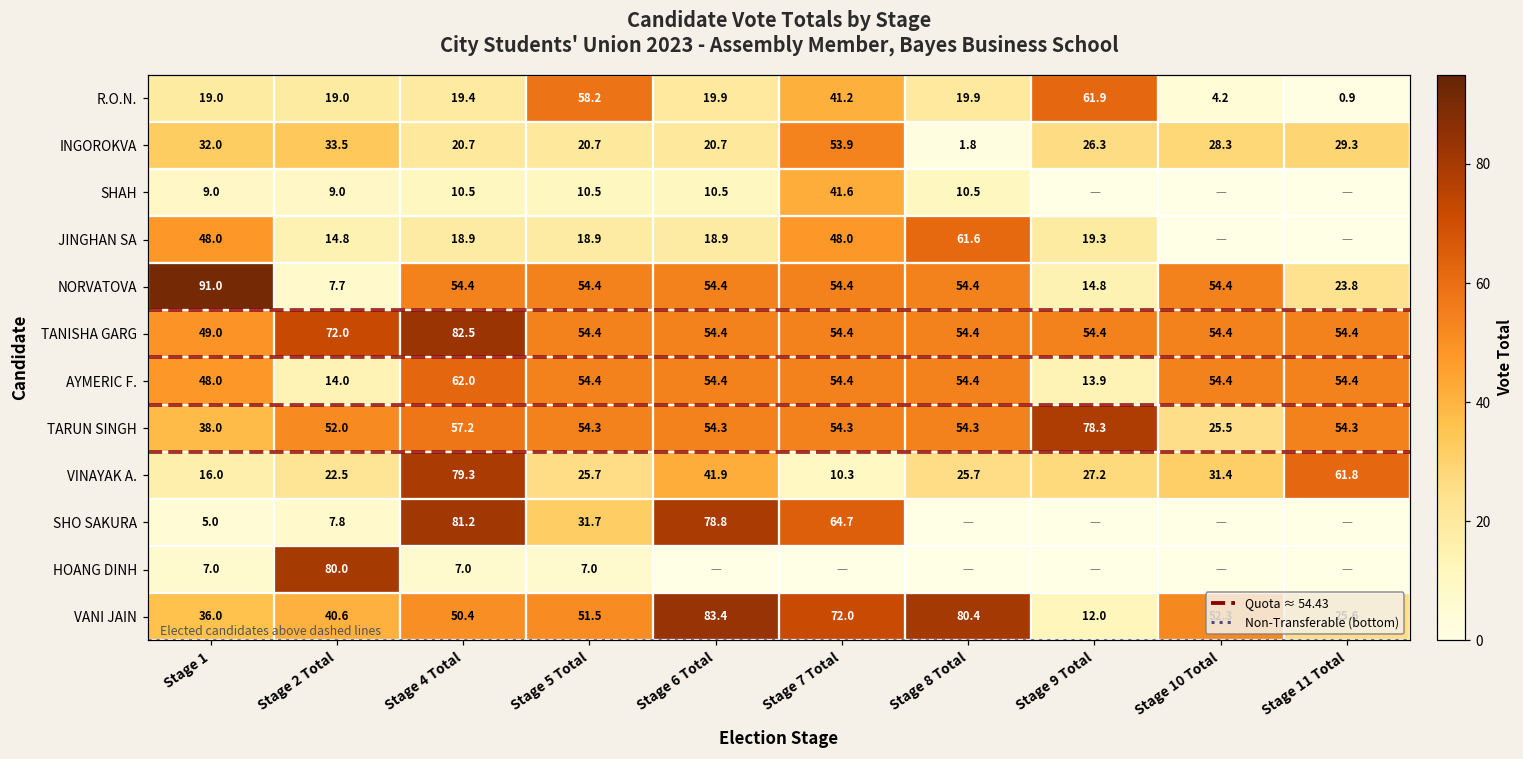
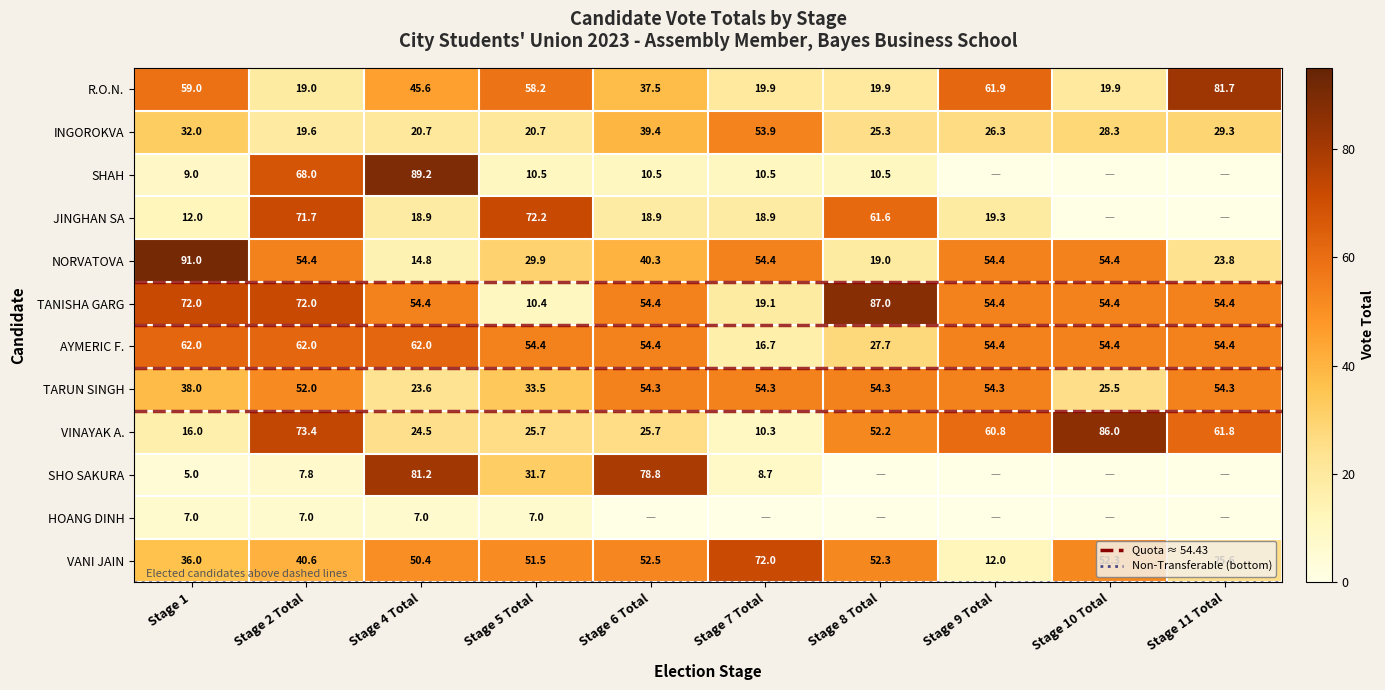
R.O.N., Stage 1: 19.0 -> 59.0
R.O.N., Stage 4 Total: 19.4 -> 45.6
R.O.N., Stage 6 Total: 19.9 -> 37.5
R.O.N., Stage 7 Total: 41.2 -> 19.9
R.O.N., Stage 10 Total: 4.2 -> 19.9
R.O.N., Stage 11 Total: 0.9 -> 81.7
INGOROKVA, Stage 2 Total: 33.5 -> 19.6
INGOROKVA, Stage 6 Total: 20.7 -> 39.4
INGOROKVA, Stage 8 Total: 1.8 -> 25.3
SHAH, Stage 2 Total: 9.0 -> 68.0
SHAH, Stage 4 Total: 10.5 -> 89.2
SHAH, Stage 7 Total: 41.6 -> 10.5
JINGHAN SA, Stage 1: 48.0 -> 12.0
JINGHAN SA, Stage 2 Total: 14.8 -> 71.7
JINGHAN SA, Stage 5 Total: 18.9 -> 72.2
JINGHAN SA, Stage 7 Total: 48.0 -> 18.9
NORVATOVA, Stage 2 Total: 7.7 -> 54.4
NORVATOVA, Stage 4 Total: 54.4 -> 14.8
NORVATOVA, Stage 5 Total: 54.4 -> 29.9
NORVATOVA, Stage 6 Total: 54.4 -> 40.3
NORVATOVA, Stage 8 Total: 54.4 -> 19.0
NORVATOVA, Stage 9 Total: 14.8 -> 54.4
TANISHA GARG, Stage 1: 49.0 -> 72.0
TANISHA GARG, Stage 4 Total: 82.5 -> 54.4
TANISHA GARG, Stage 5 Total: 54.4 -> 10.4
TANISHA GARG, Stage 7 Total: 54.4 -> 19.1
TANISHA GARG, Stage 8 Total: 54.4 -> 87.0
AYMERIC F., Stage 1: 48.0 -> 62.0
AYMERIC F., Stage 2 Total: 14.0 -> 62.0
AYMERIC F., Stage 7 Total: 54.4 -> 16.7
AYMERIC F., Stage 8 Total: 54.4 -> 27.7
AYMERIC F., Stage 9 Total: 13.9 -> 54.4
TARUN SINGH, Stage 4 Total: 57.2 -> 23.6
TARUN SINGH, Stage 5 Total: 54.3 -> 33.5
TARUN SINGH, Stage 9 Total: 78.3 -> 54.3
VINAYAK A., Stage 2 Total: 22.5 -> 73.4
VINAYAK A., Stage 4 Total: 79.3 -> 24.5
VINAYAK A., Stage 6 Total: 41.9 -> 25.7
VINAYAK A., Stage 8 Total: 25.7 -> 52.2
VINAYAK A., Stage 9 Total: 27.2 -> 60.8
VINAYAK A., Stage 10 Total: 31.4 -> 86.0
SHO SAKURA, Stage 7 Total: 64.7 -> 8.7
HOANG DINH, Stage 2 Total: 80.0 -> 7.0
VANI JAIN, Stage 6 Total: 83.4 -> 52.5
VANI JAIN, Stage 8 Total: 80.4 -> 52.3
